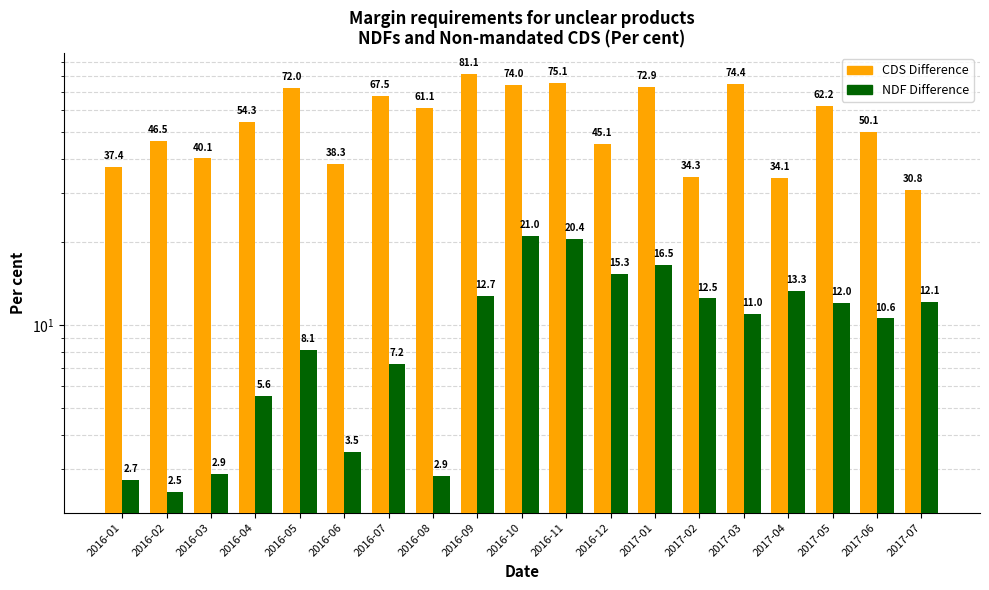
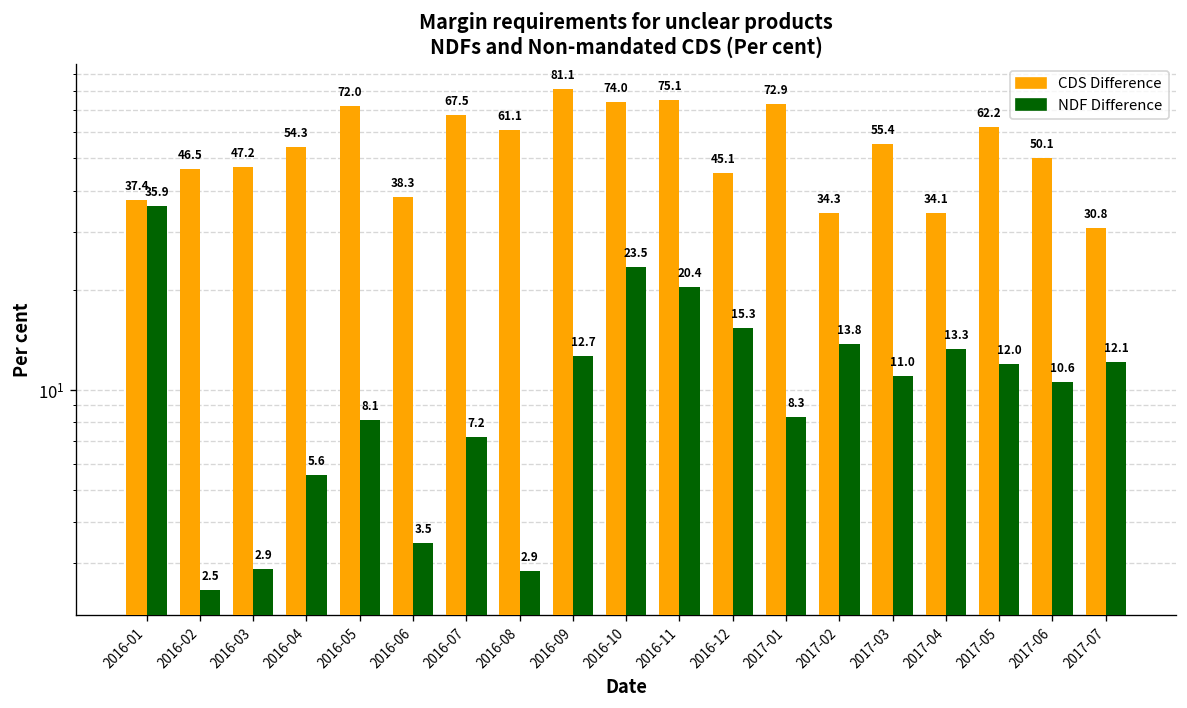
NDF Difference, 2016-01: 2.7 -> 35.9
CDS Difference, 2016-03: 40.1 -> 47.2
NDF Difference, 2016-10: 21.0 -> 23.5
NDF Difference, 2017-01: 16.5 -> 8.3
NDF Difference, 2017-02: 12.5 -> 13.8
CDS Difference, 2017-03: 74.4 -> 55.4
